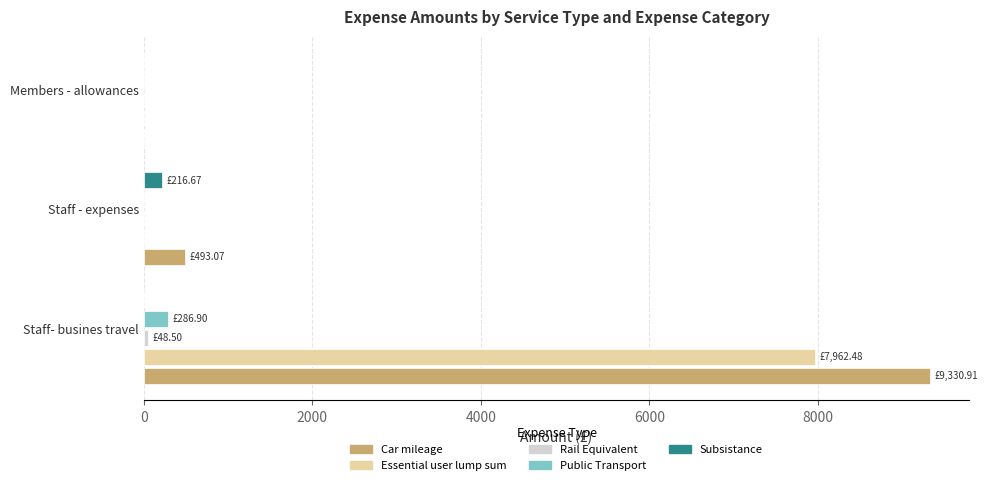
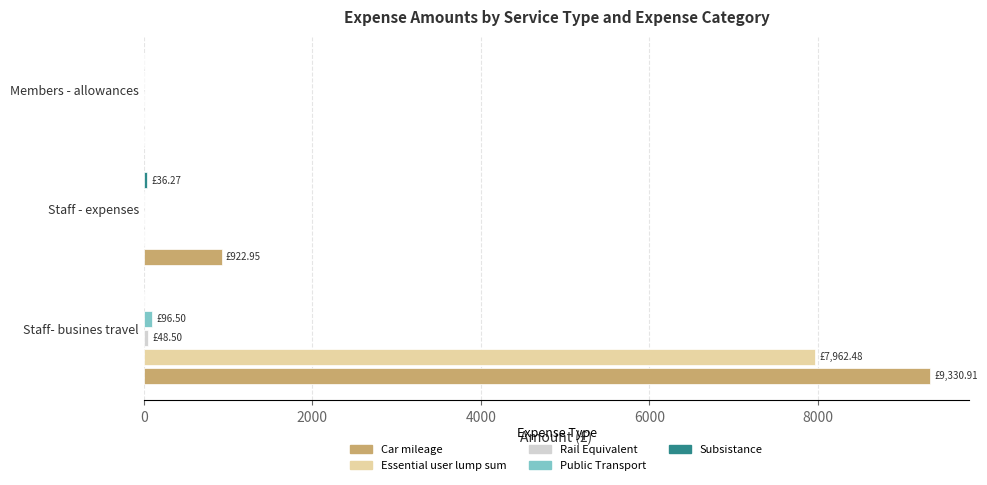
Subsistance, Staff - expenses: £216.67 -> £36.27
Car mileage, Staff - expenses: £493.07 -> £922.95
Public Transport, Staff- busines travel: £286.90 -> £96.50
